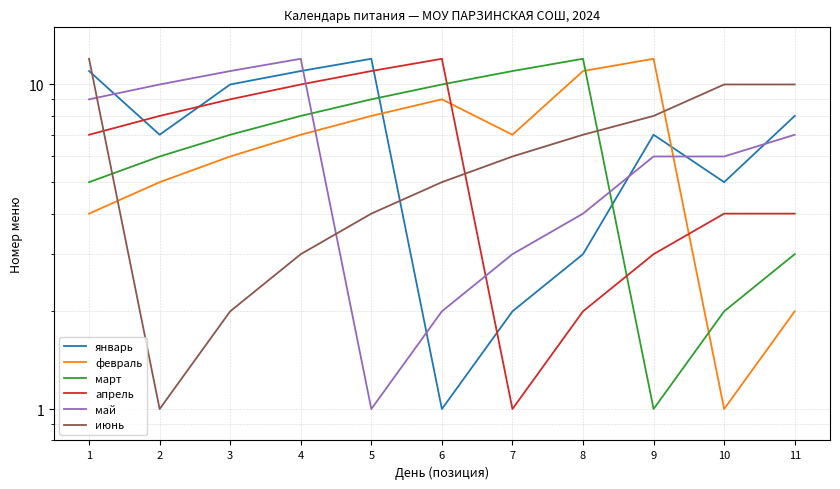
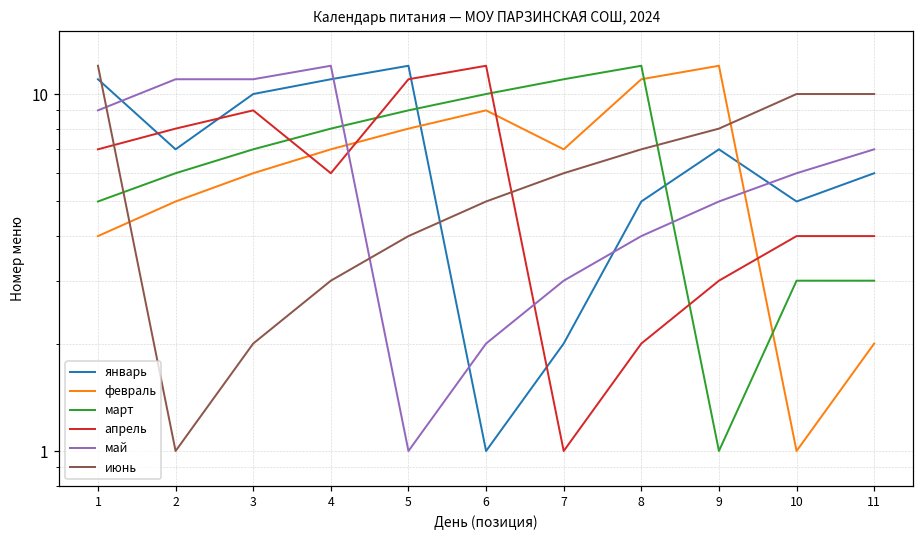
май, 2: 10 -> 11
апрель, 4: 10 -> 6
январь, 8: 3 -> 5
май, 9: 6 -> 5
март, 10: 2 -> 3
январь, 11: 8 -> 6
